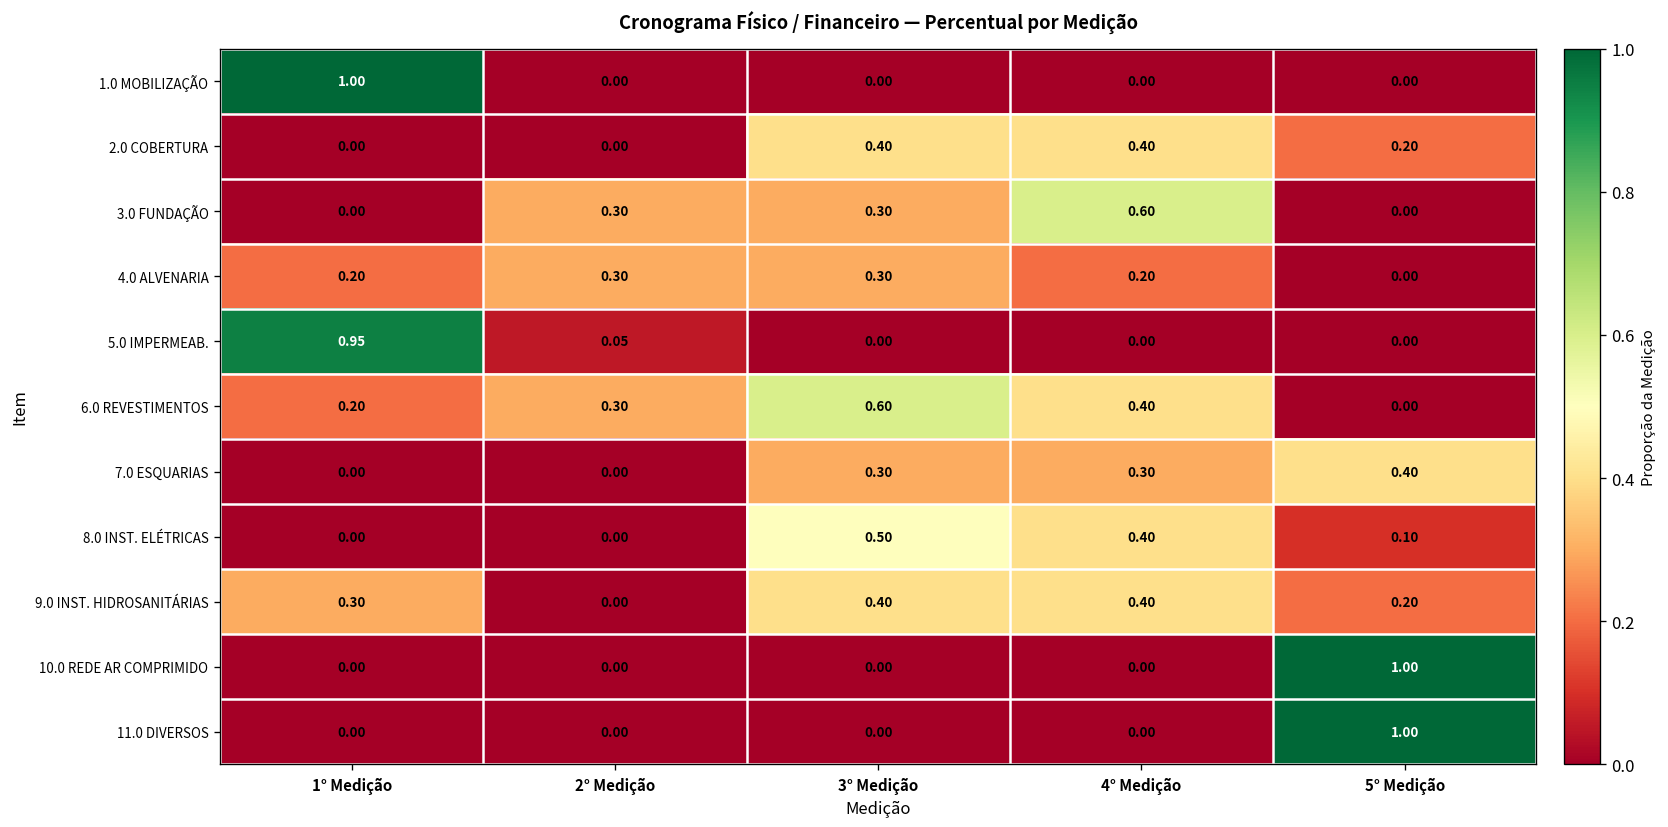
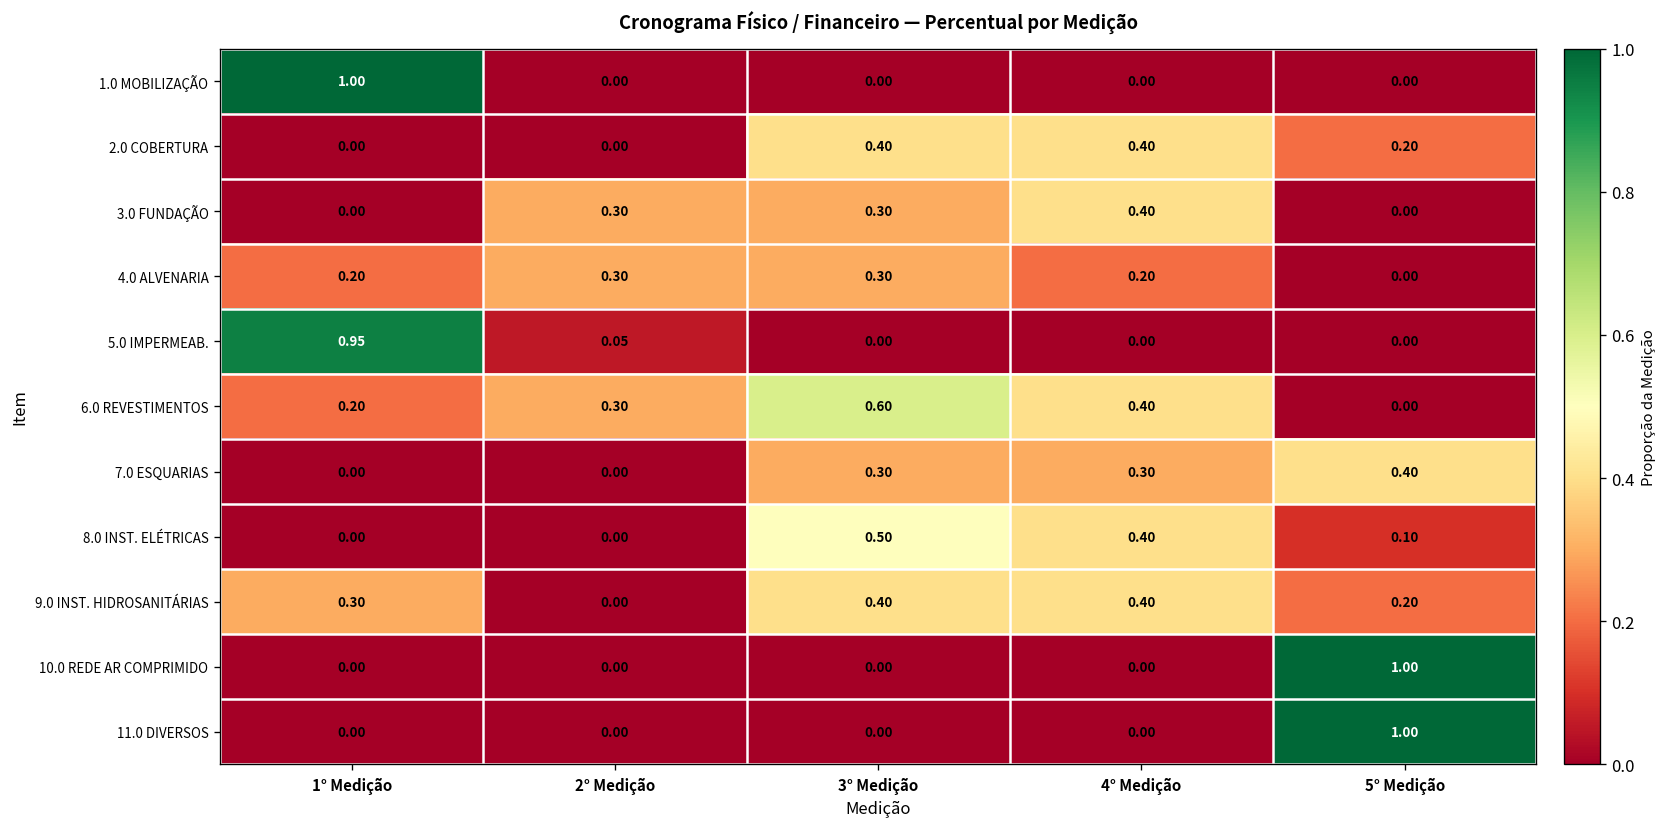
3.0 FUNDAÇÃO, 4° Medição: 0.60 -> 0.40
